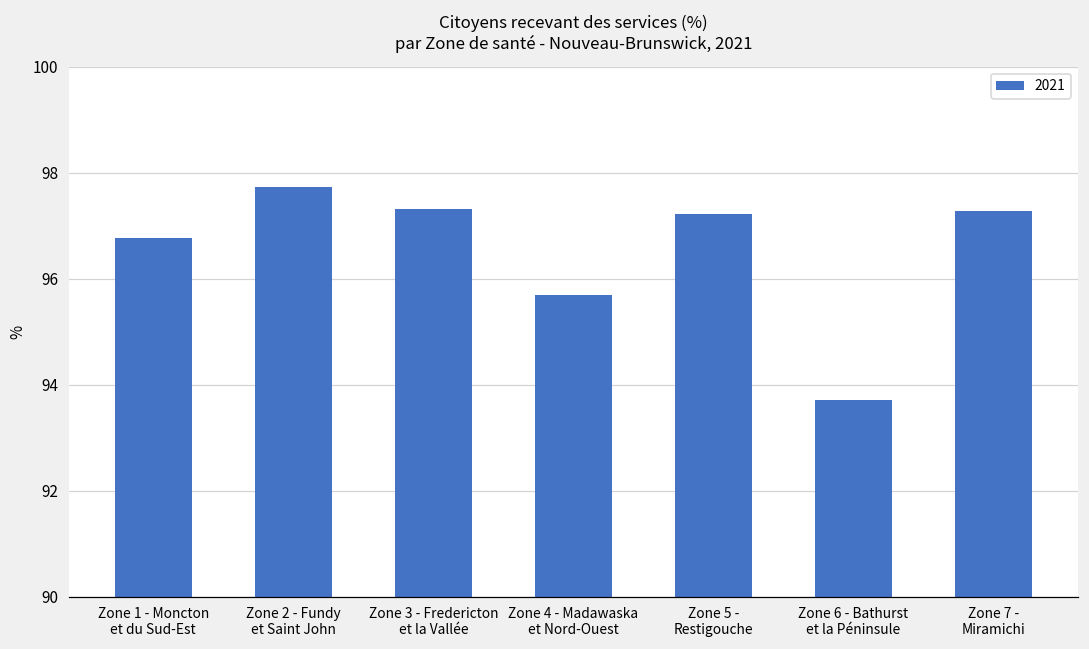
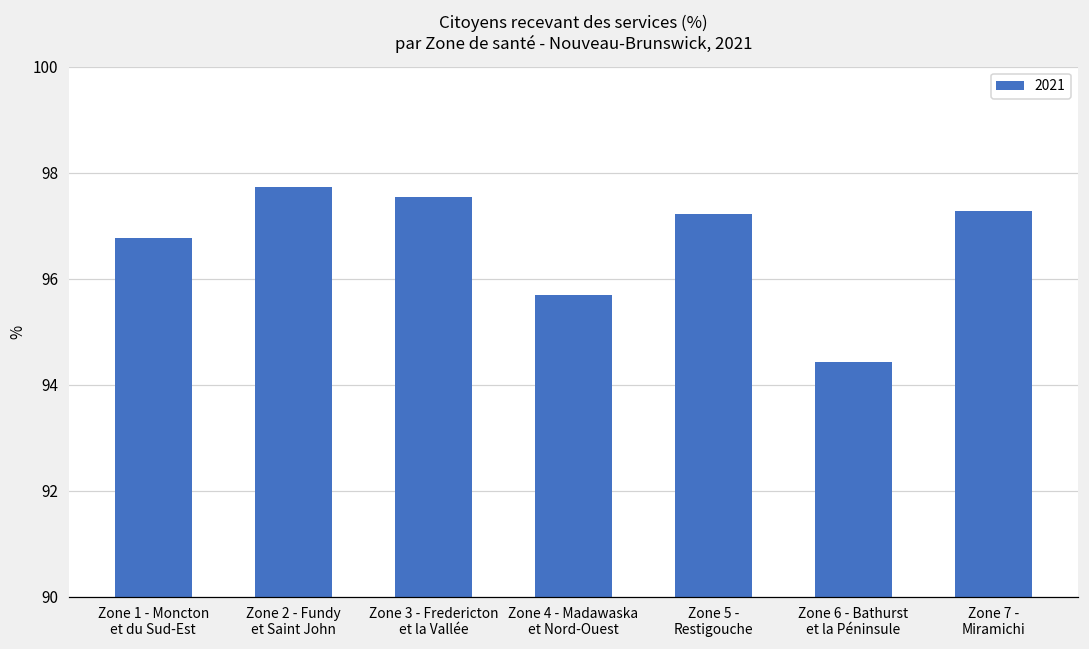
Zone 3 - Fredericton et la Vallée: 97.3 -> 97.5
Zone 6 - Bathurst et la Péninsule: 93.7 -> 94.4
